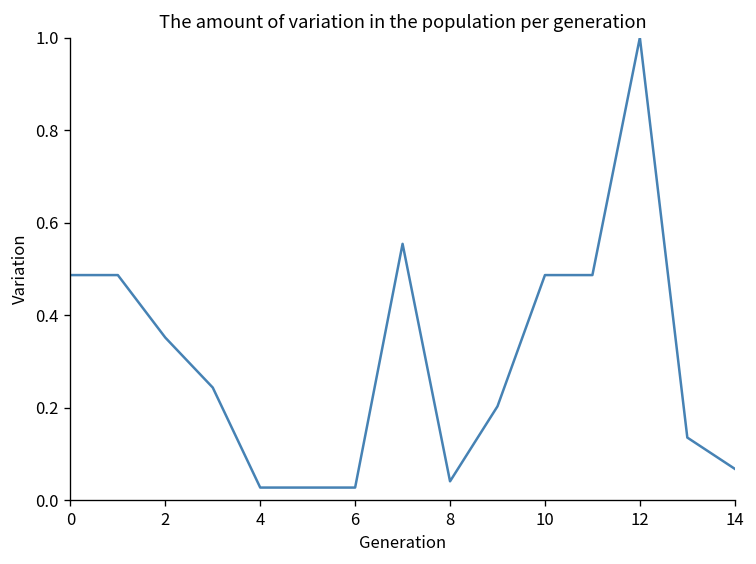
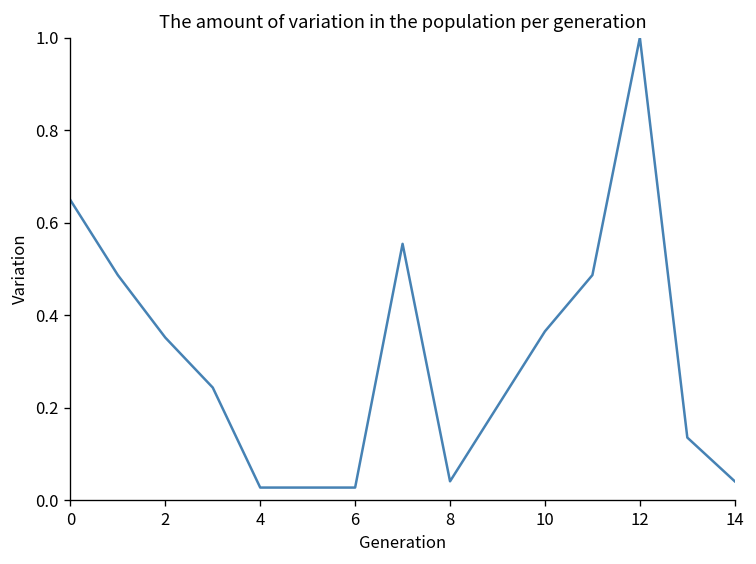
0: 0.49 -> 0.65
10: 0.49 -> 0.36
14: 0.07 -> 0.04
